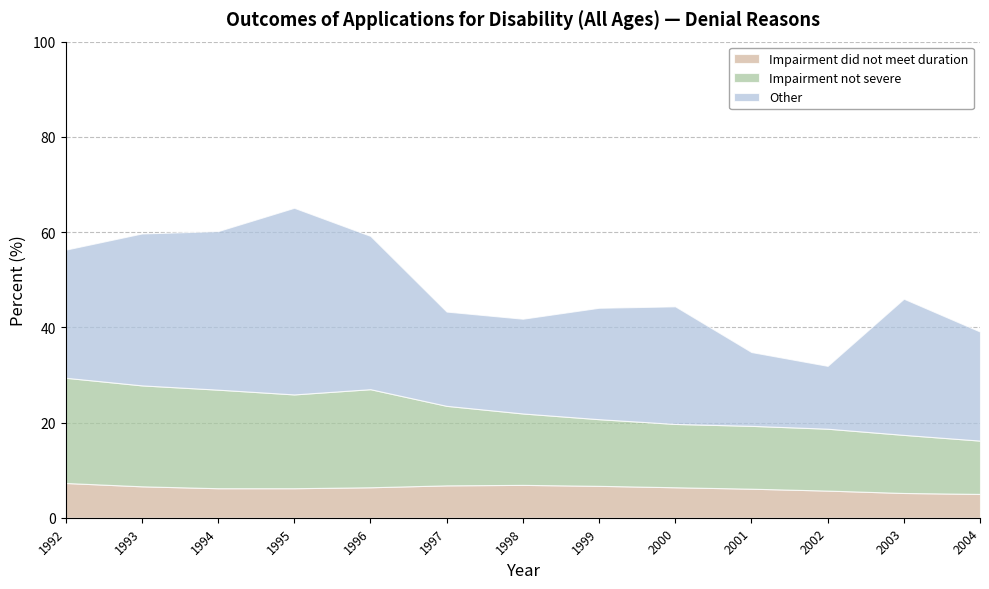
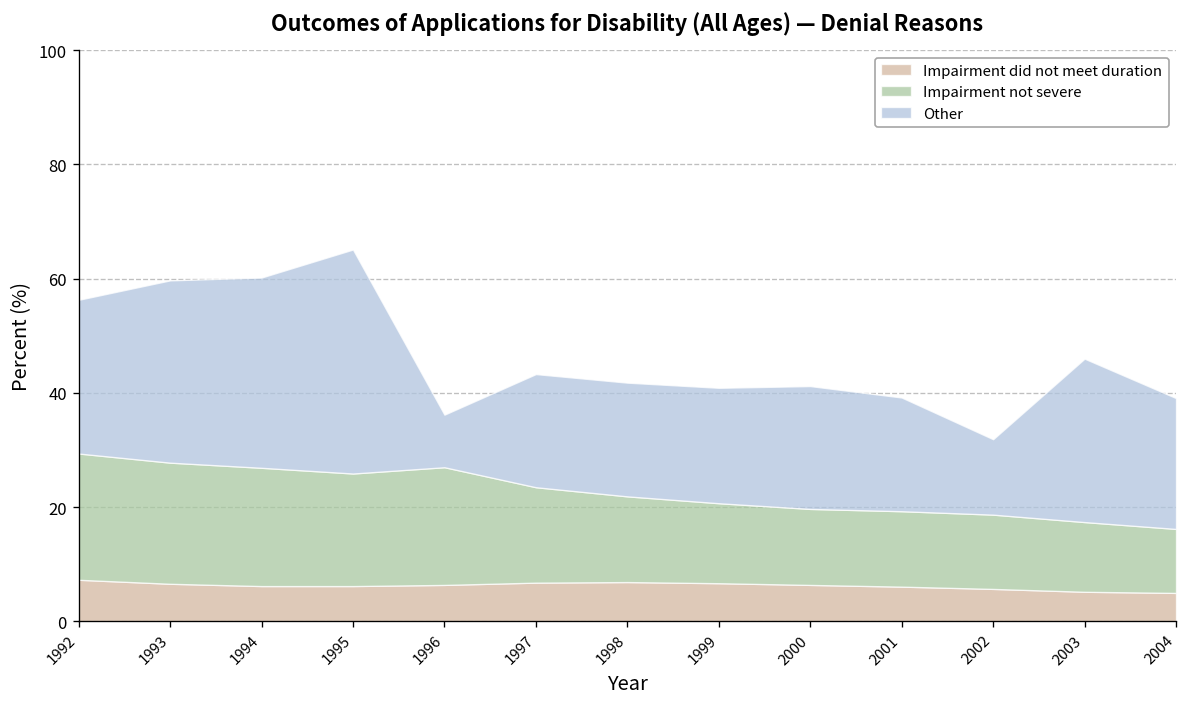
Other, 1996: 32 -> 9
Other, 1999: 23 -> 20
Other, 2000: 25 -> 22
Other, 2001: 16 -> 20
